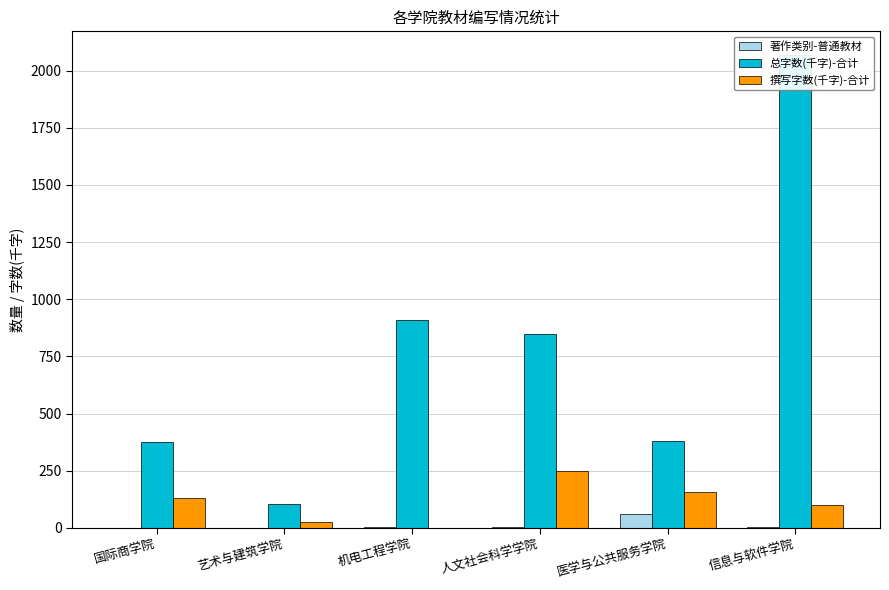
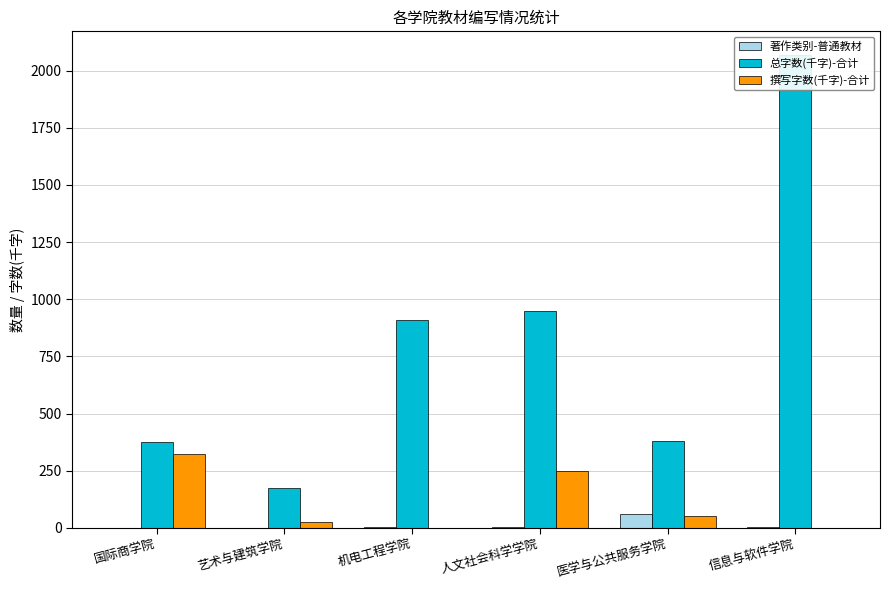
撰写字数(千字)-合计, 国际商学院: 130 -> 330
总字数(千字)-合计, 艺术与建筑学院: 100 -> 170
总字数(千字)-合计, 人文社会科学学院: 850 -> 950
撰写字数(千字)-合计, 医学与公共服务学院: 160 -> 50
撰写字数(千字)-合计, 信息与软件学院: 100 -> 0
